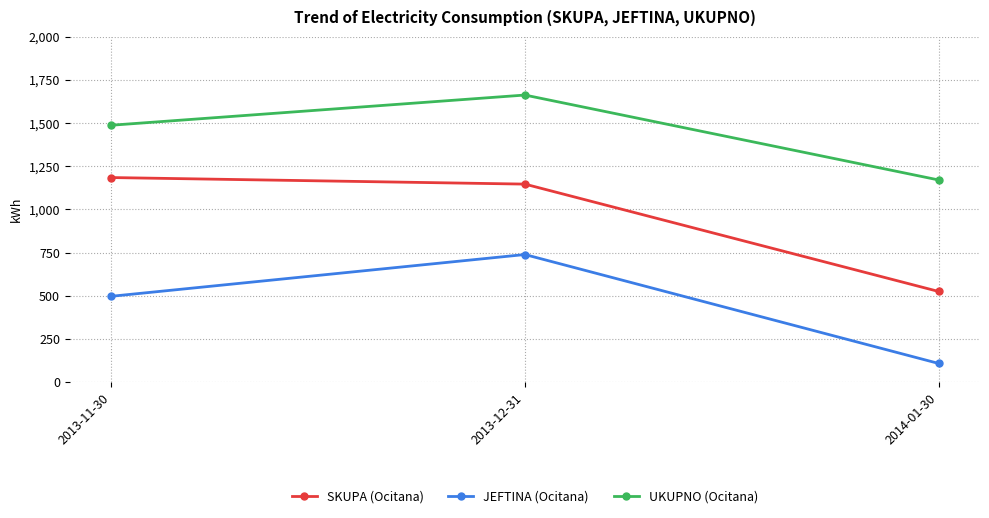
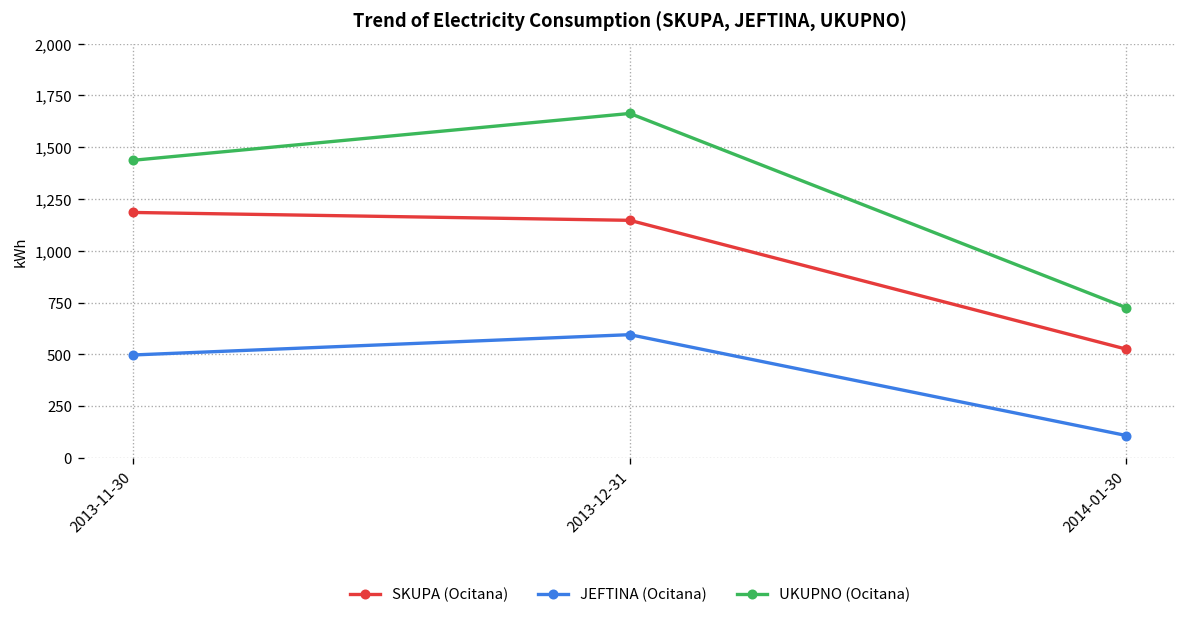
UKUPNO (Ocitana), 2013-11-30: 1,490 -> 1,440
JEFTINA (Ocitana), 2013-12-31: 740 -> 600
UKUPNO (Ocitana), 2014-01-30: 1,170 -> 730
